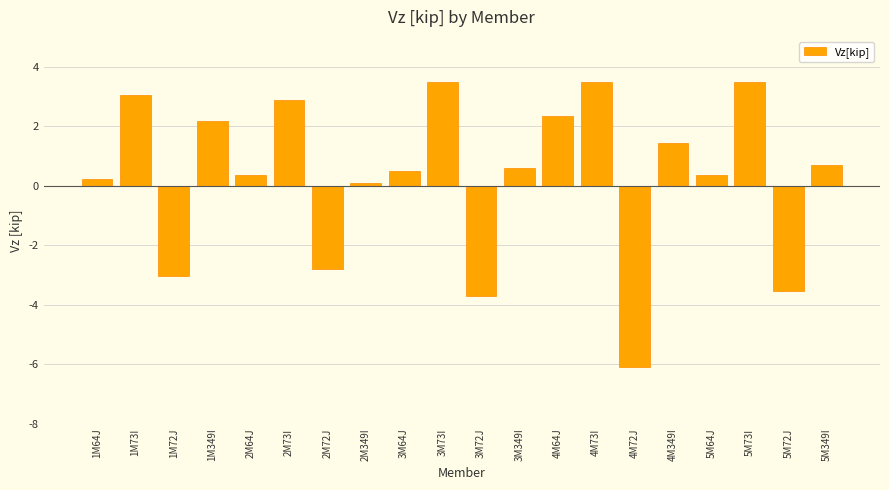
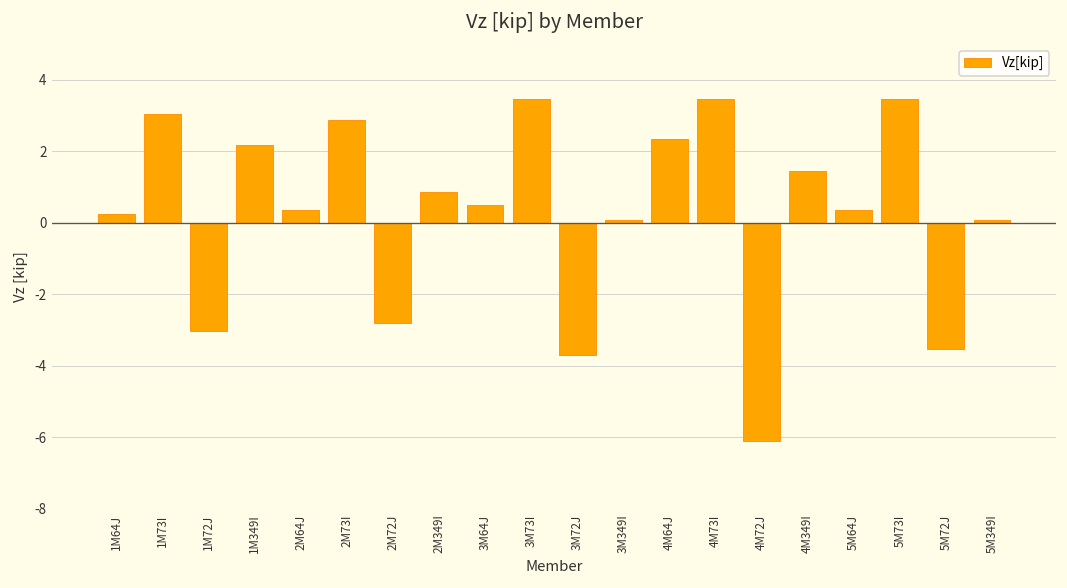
2M349I: 0.1 -> 0.9
3M349I: 0.6 -> 0.1
5M349I: 0.7 -> 0.1
